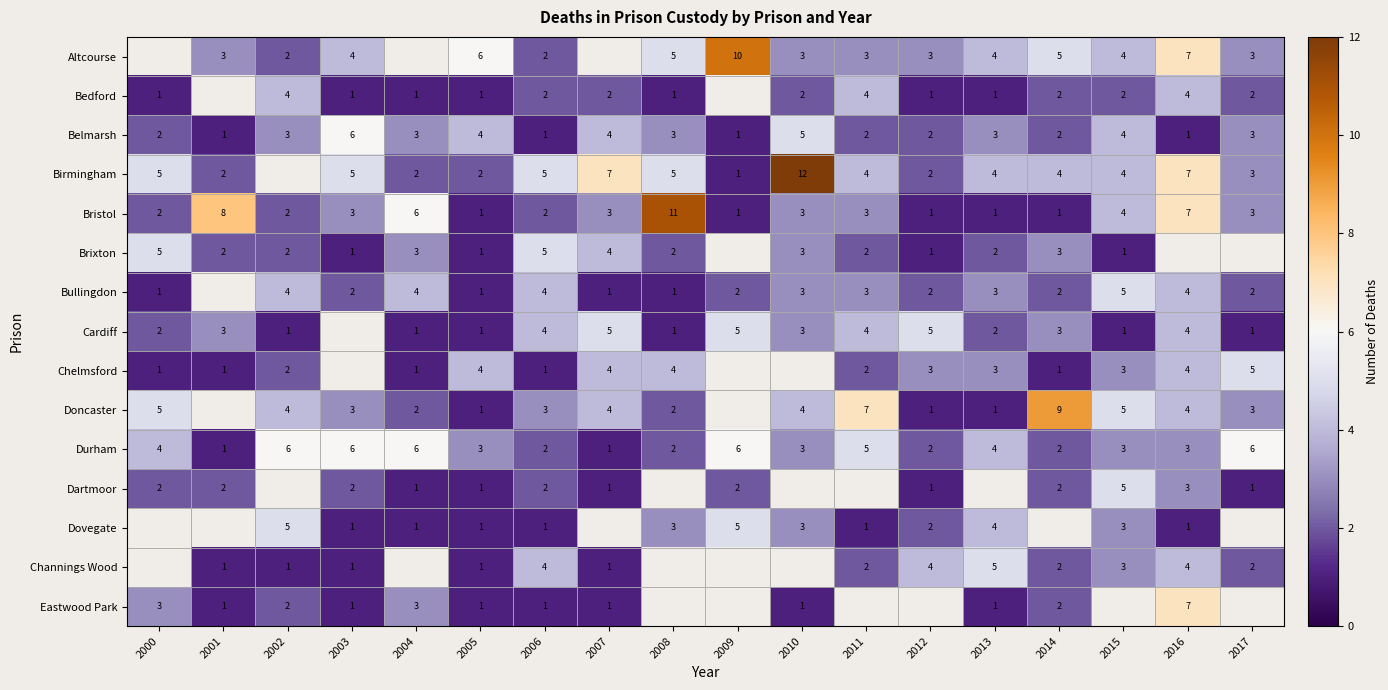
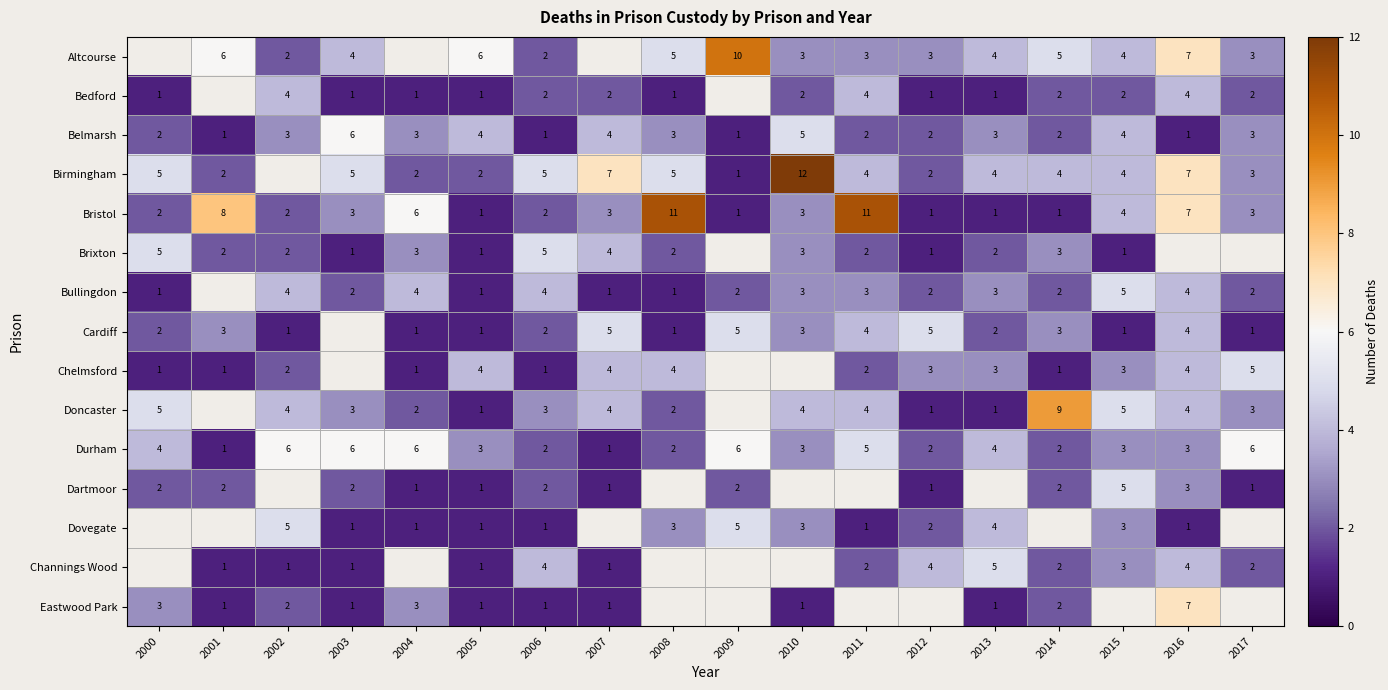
Altcourse, 2001: 3 -> 6
Bristol, 2011: 3 -> 11
Cardiff, 2006: 4 -> 2
Doncaster, 2011: 7 -> 4
